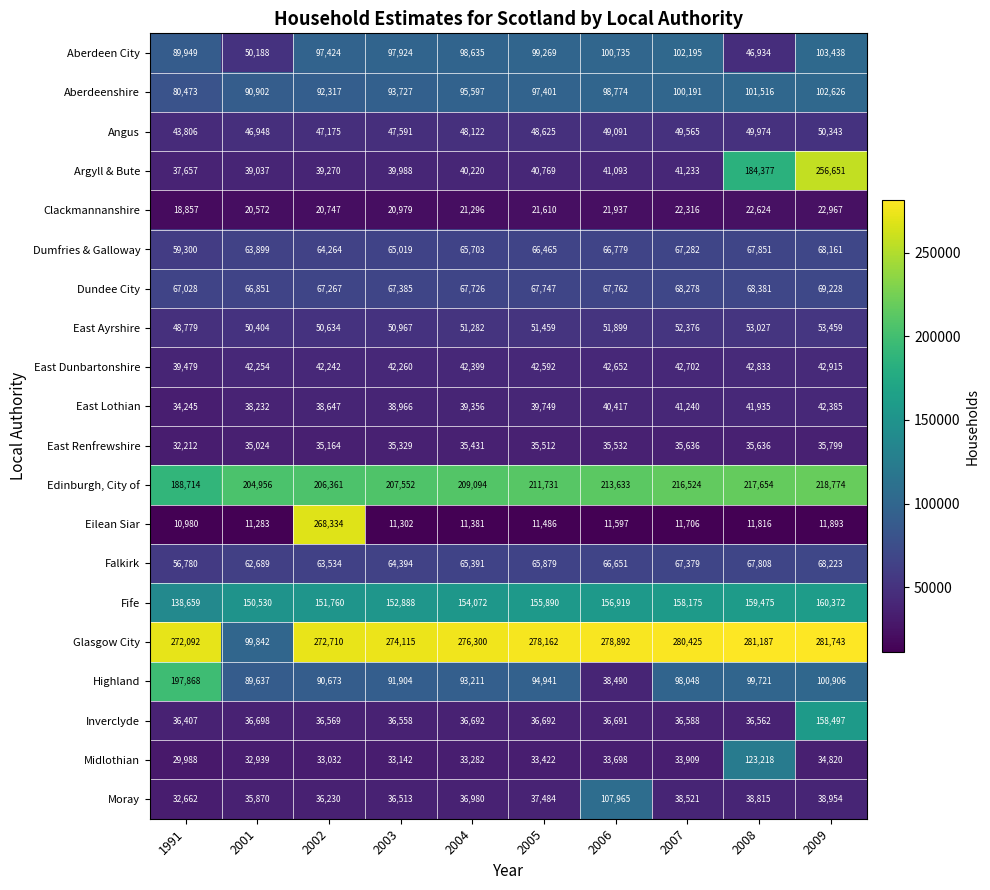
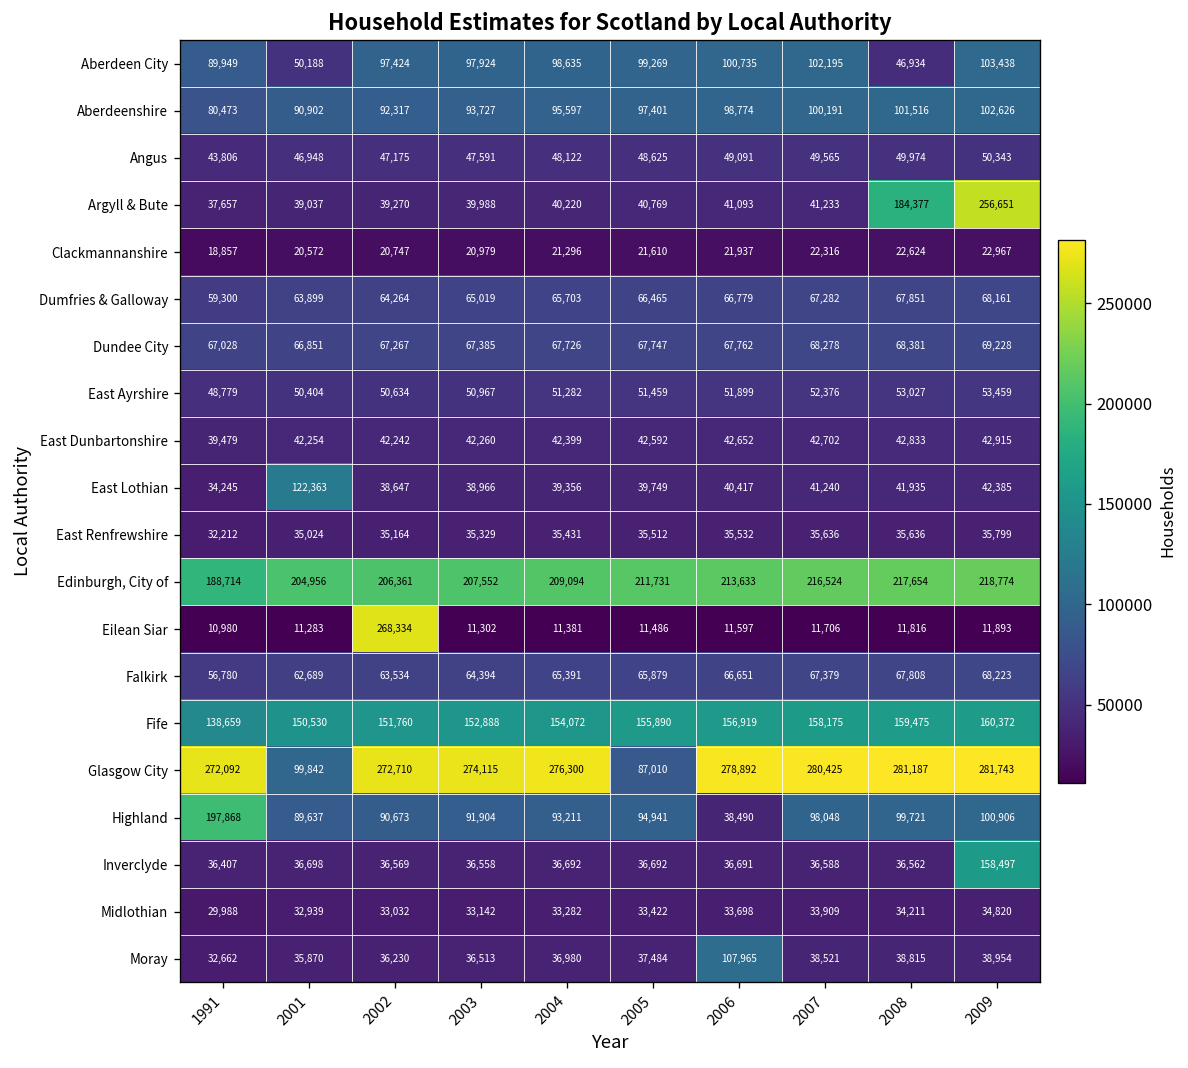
East Lothian, 2001: 38,232 -> 122,363
Glasgow City, 2005: 278,162 -> 87,010
Midlothian, 2008: 123,218 -> 34,211
